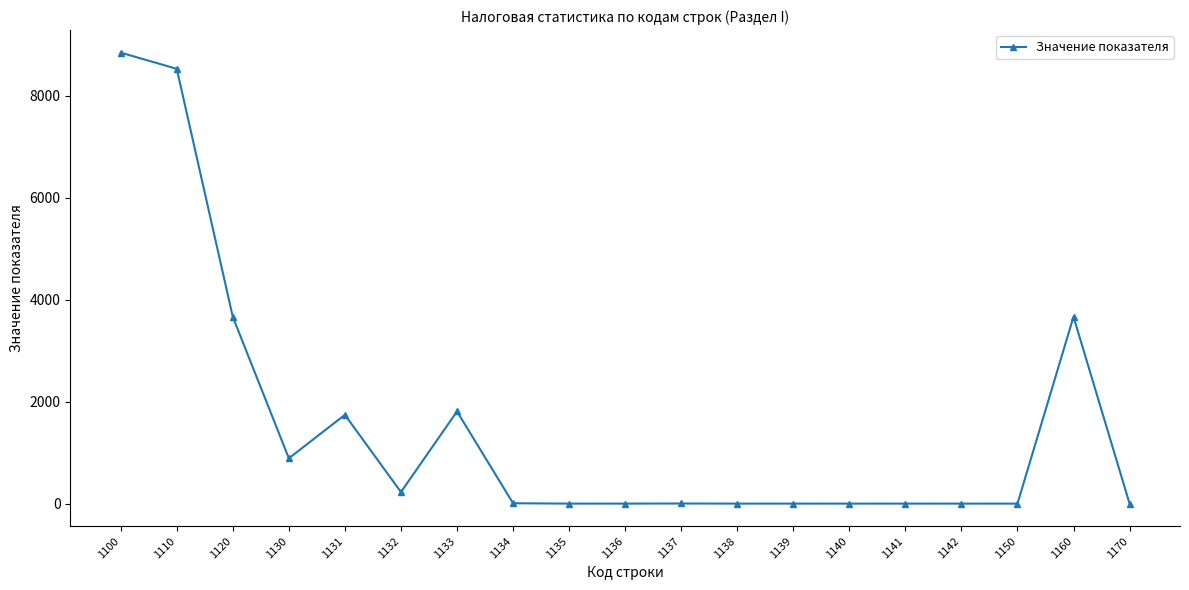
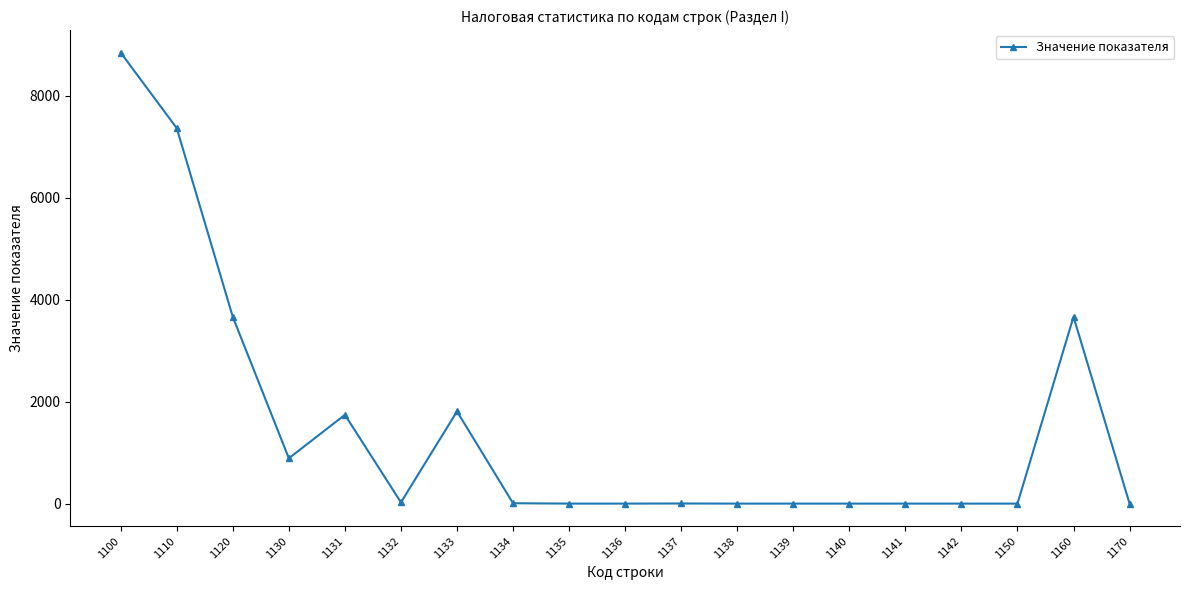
1110: 8500 -> 7400
1132: 200 -> 0
